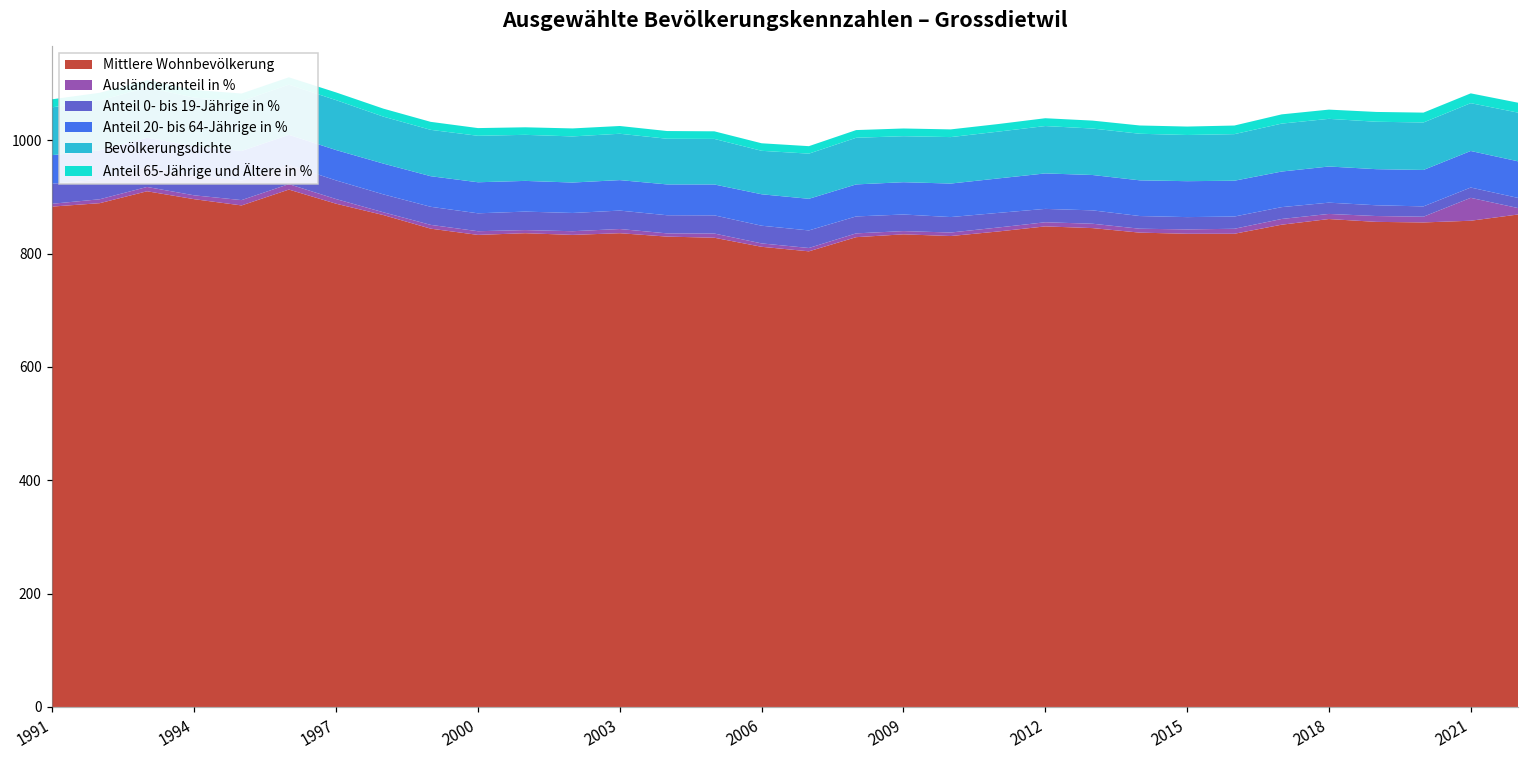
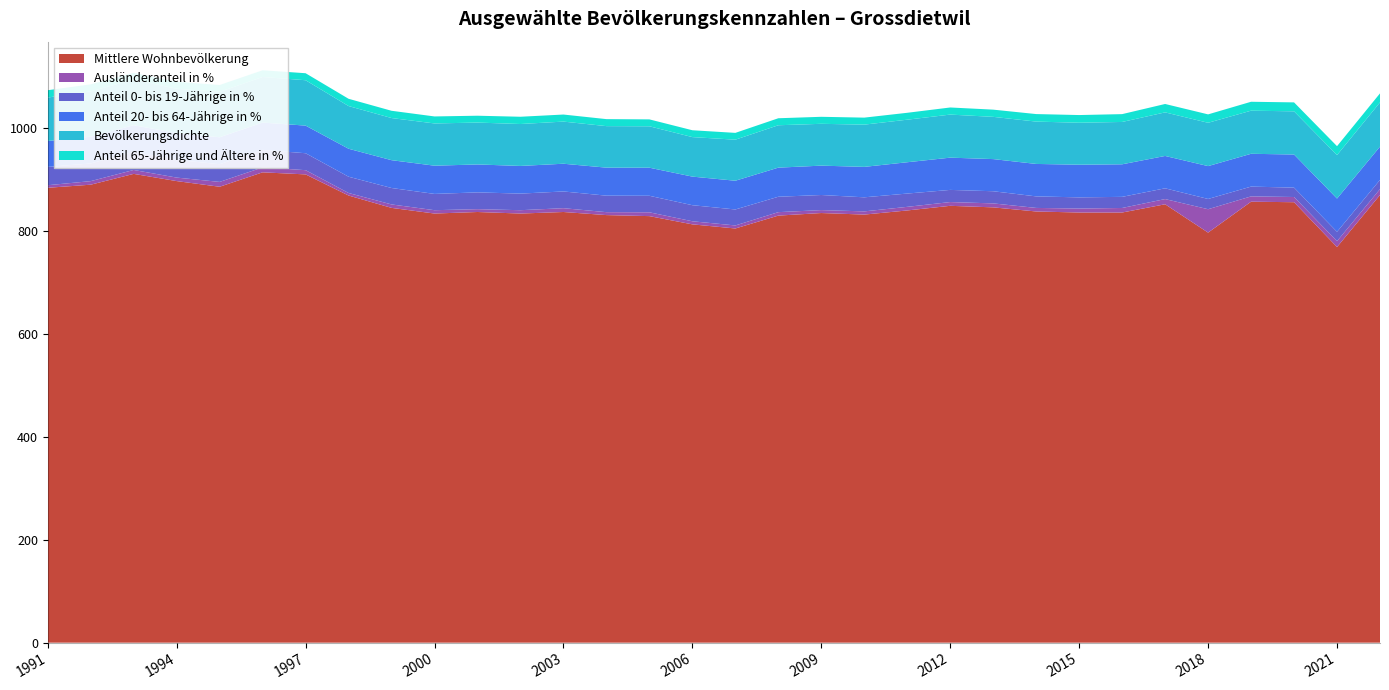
Mittlere Wohnbevölkerung, 1997: 890 -> 910
Mittlere Wohnbevölkerung, 2018: 860 -> 800
Ausländeranteil in %, 2018: 10 -> 50
Mittlere Wohnbevölkerung, 2021: 860 -> 770
Ausländeranteil in %, 2021: 40 -> 10
